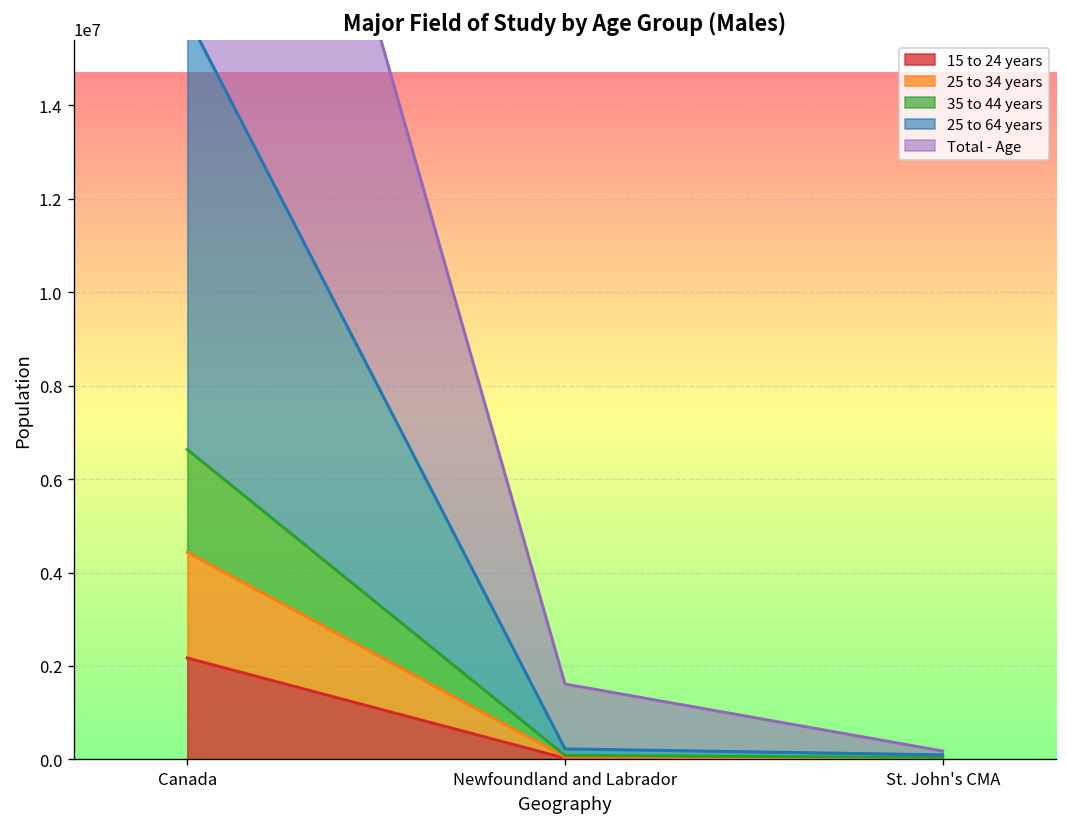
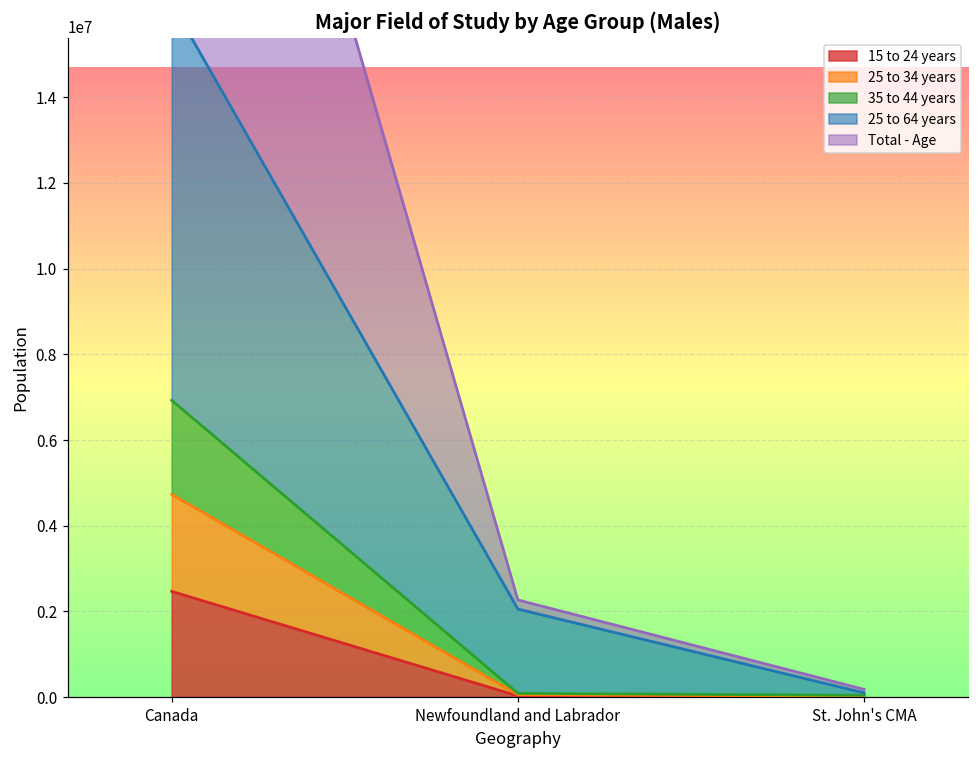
15 to 24 years, Canada: 2200000 -> 2500000
25 to 64 years, Newfoundland and Labrador: 100000 -> 2000000
Total - Age, Newfoundland and Labrador: 1400000 -> 200000
